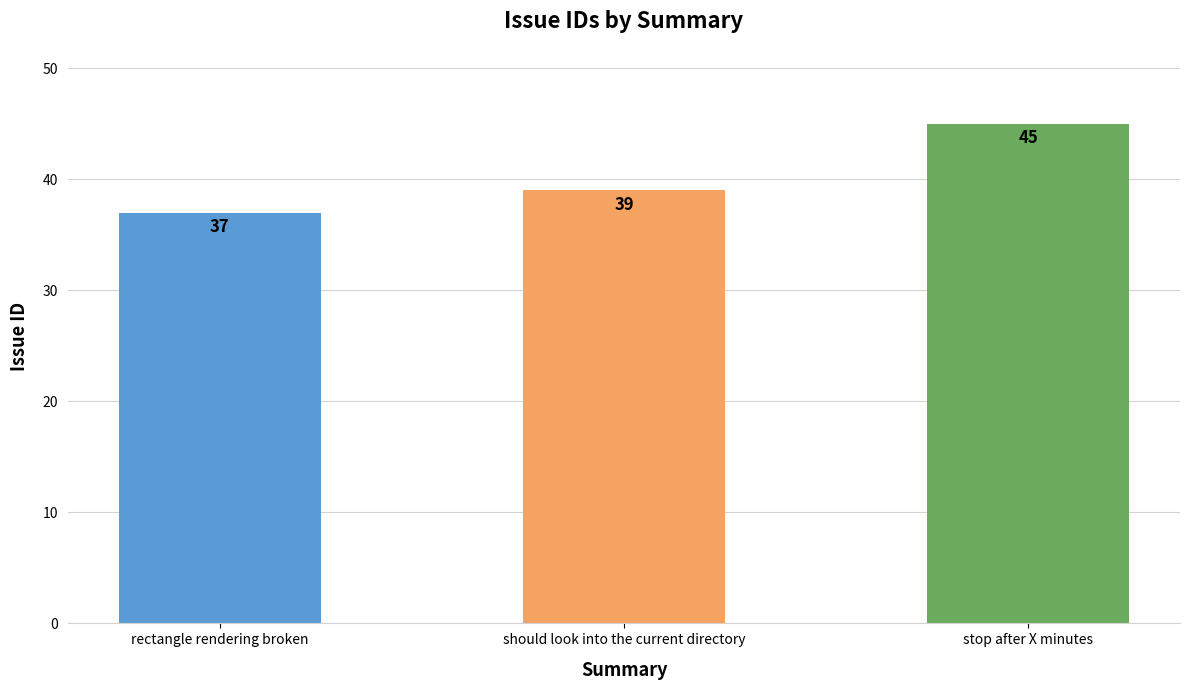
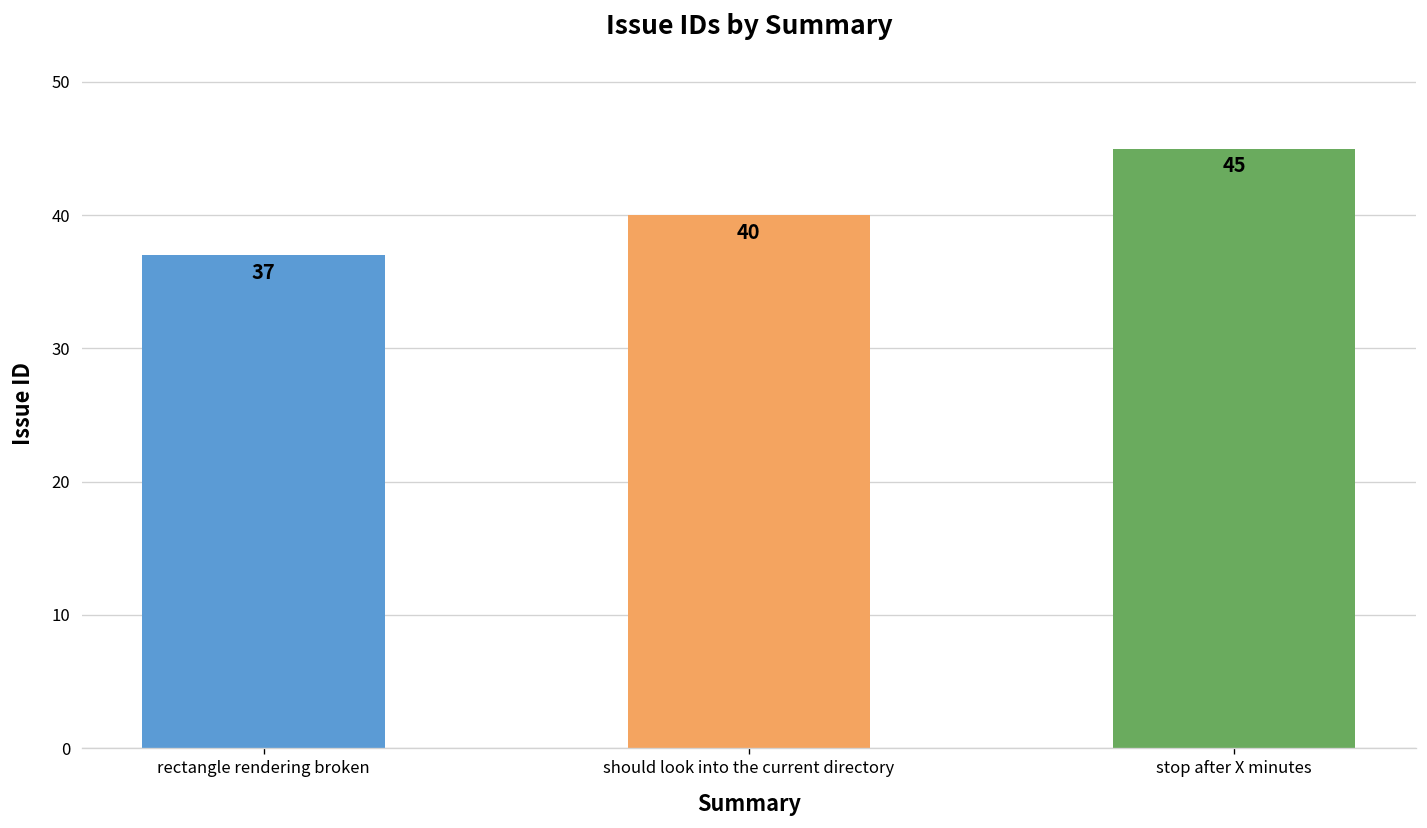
should look into the current directory: 39 -> 40
